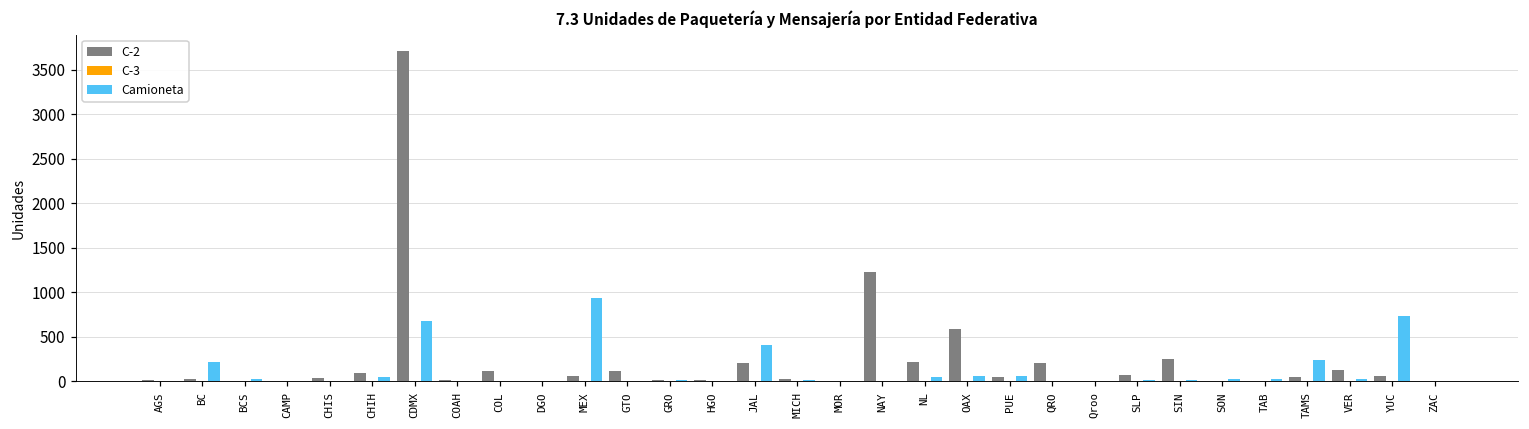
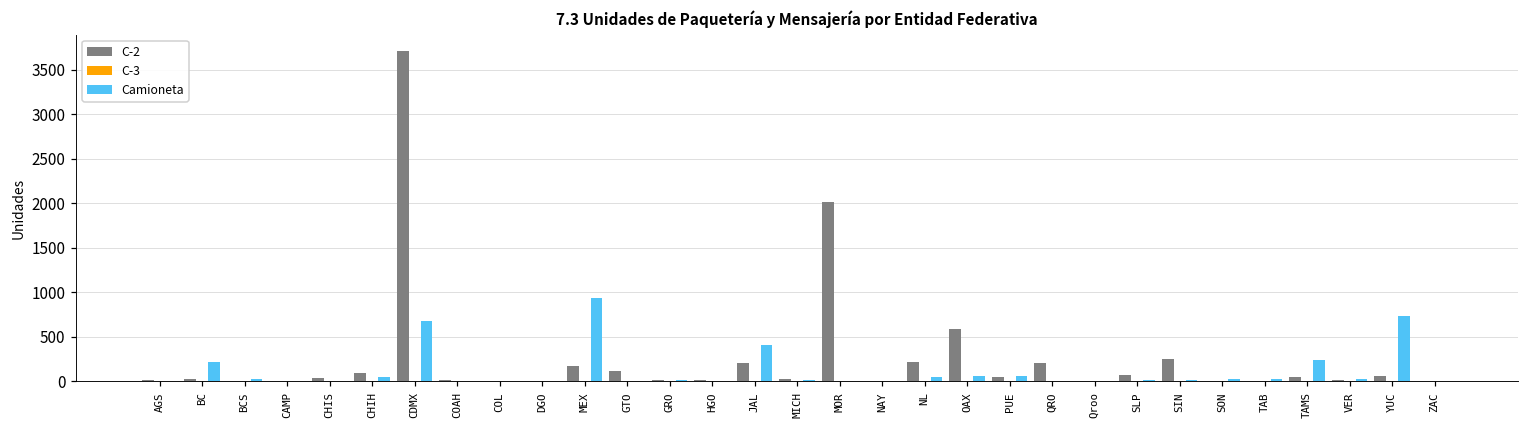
C-2, COL: 100 -> 0
C-2, MEX: 100 -> 200
C-2, MOR: 0 -> 2000
C-2, NAY: 1200 -> 0
C-2, VER: 100 -> 0
